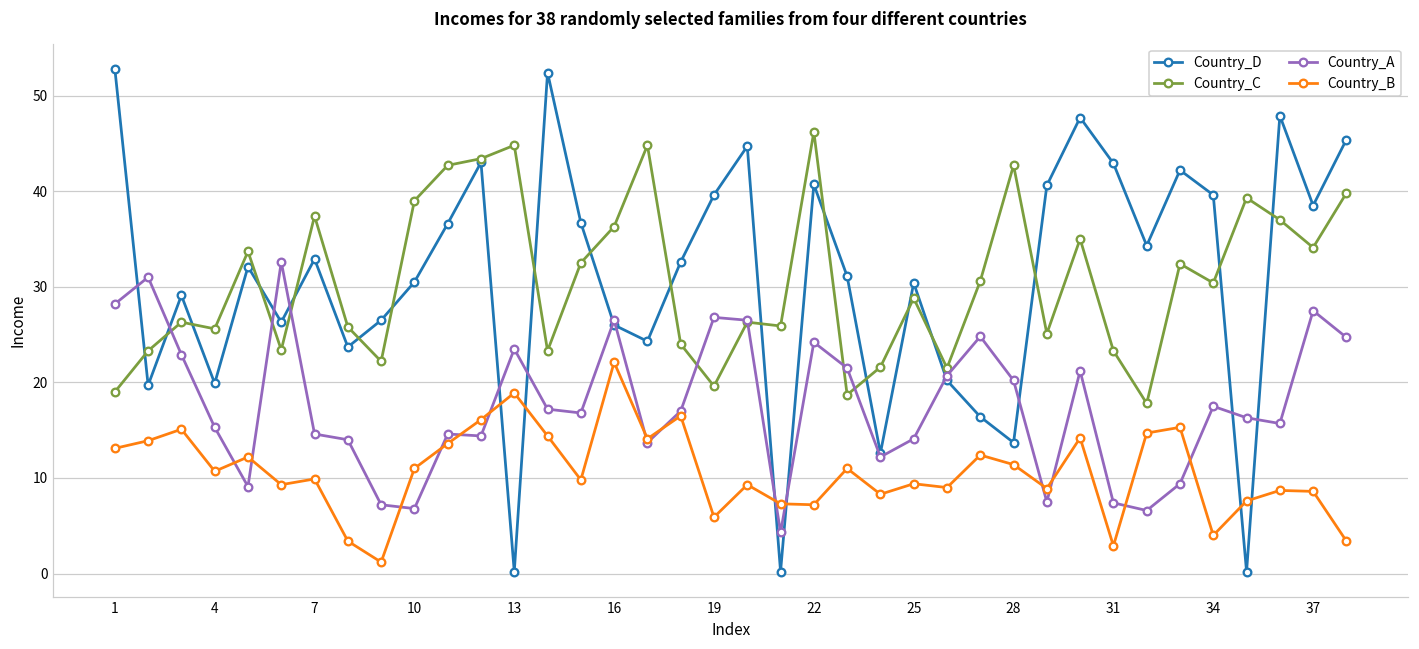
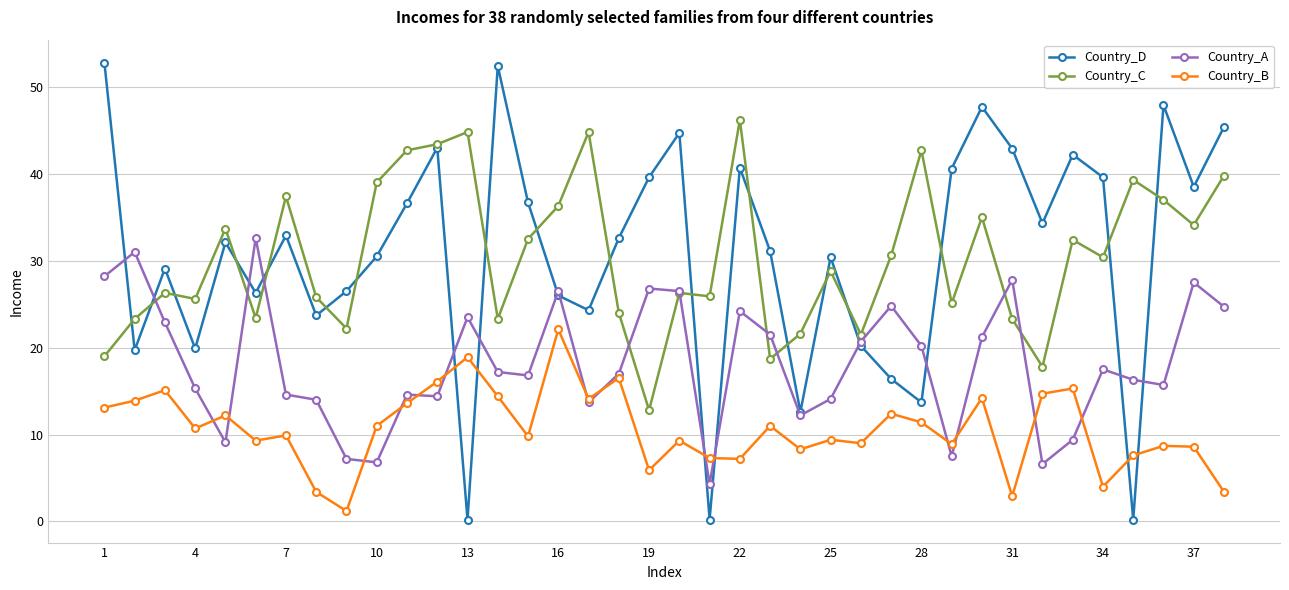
Country_C, 19: 20 -> 13
Country_A, 31: 7 -> 28
